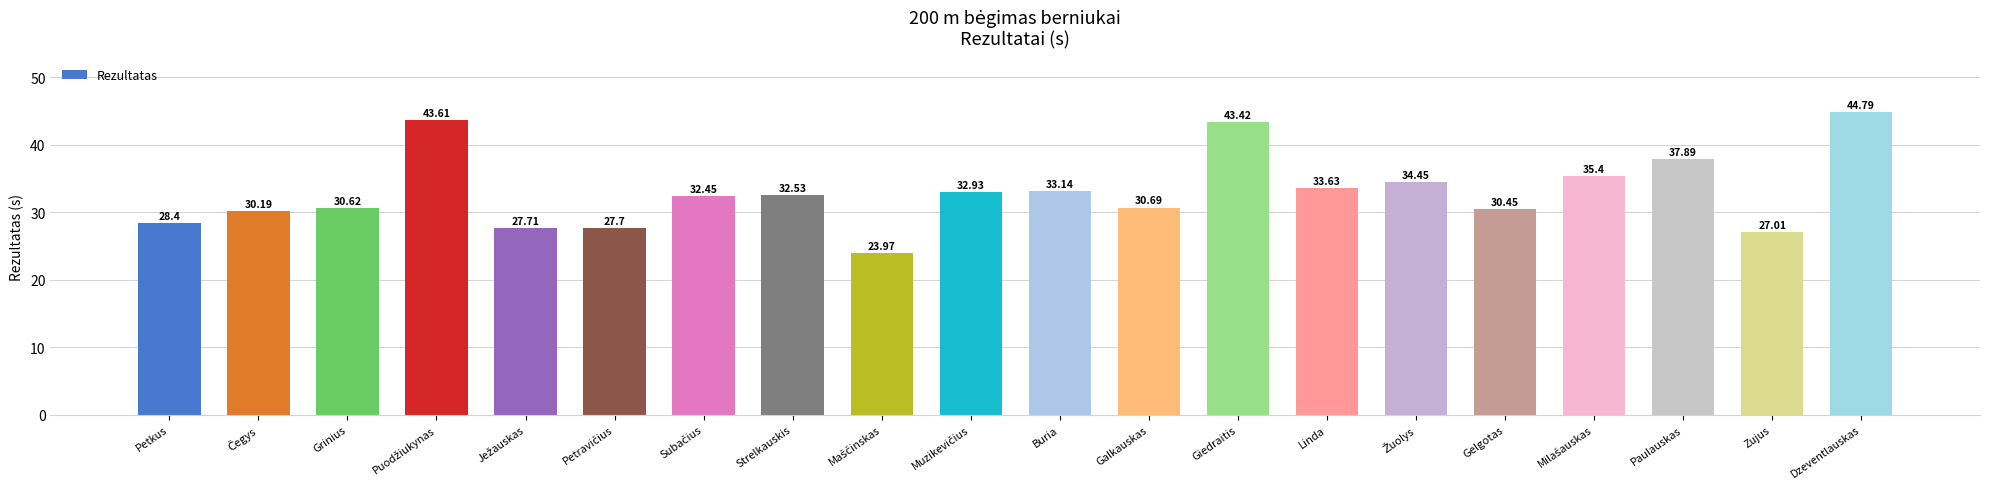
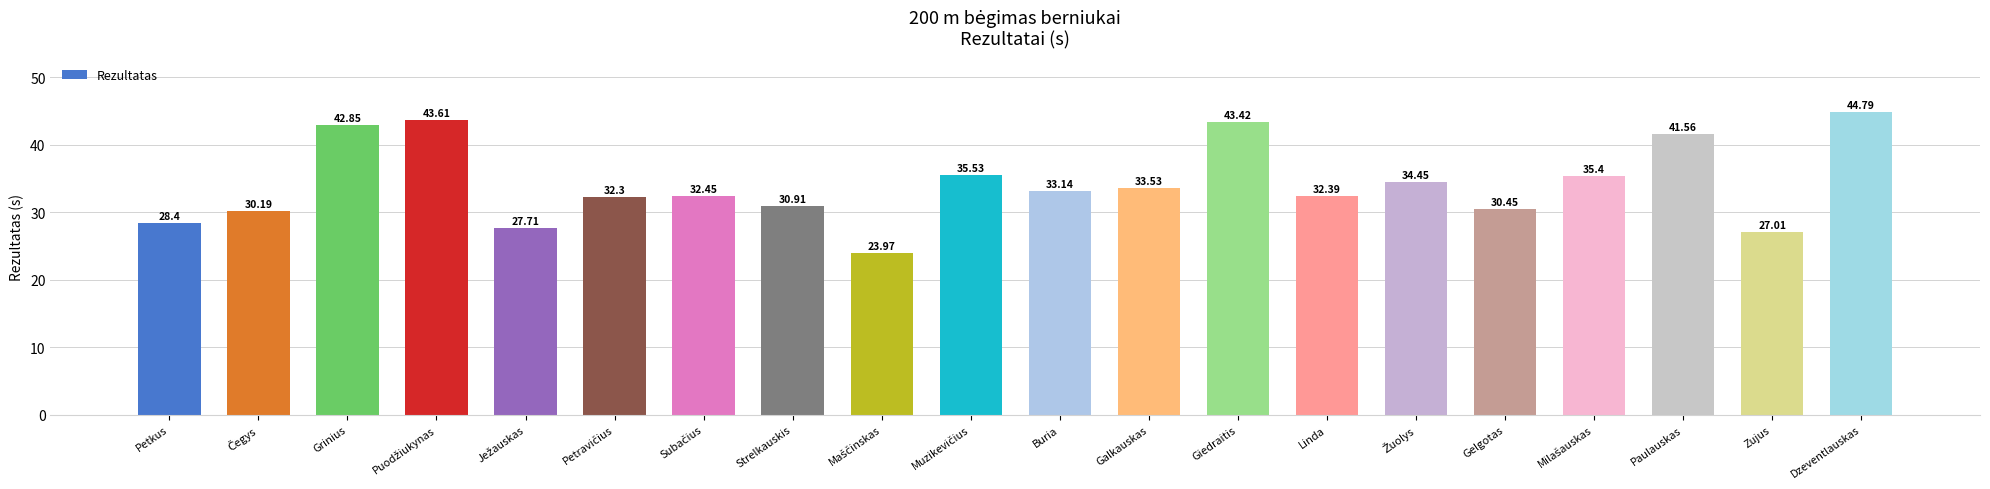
Grinius: 30.62 -> 42.85
Petravičius: 27.7 -> 32.3
Strelkauskis: 32.53 -> 30.91
Muzikevičius: 32.93 -> 35.53
Galkauskas: 30.69 -> 33.53
Linda: 33.63 -> 32.39
Paulauskas: 37.89 -> 41.56
